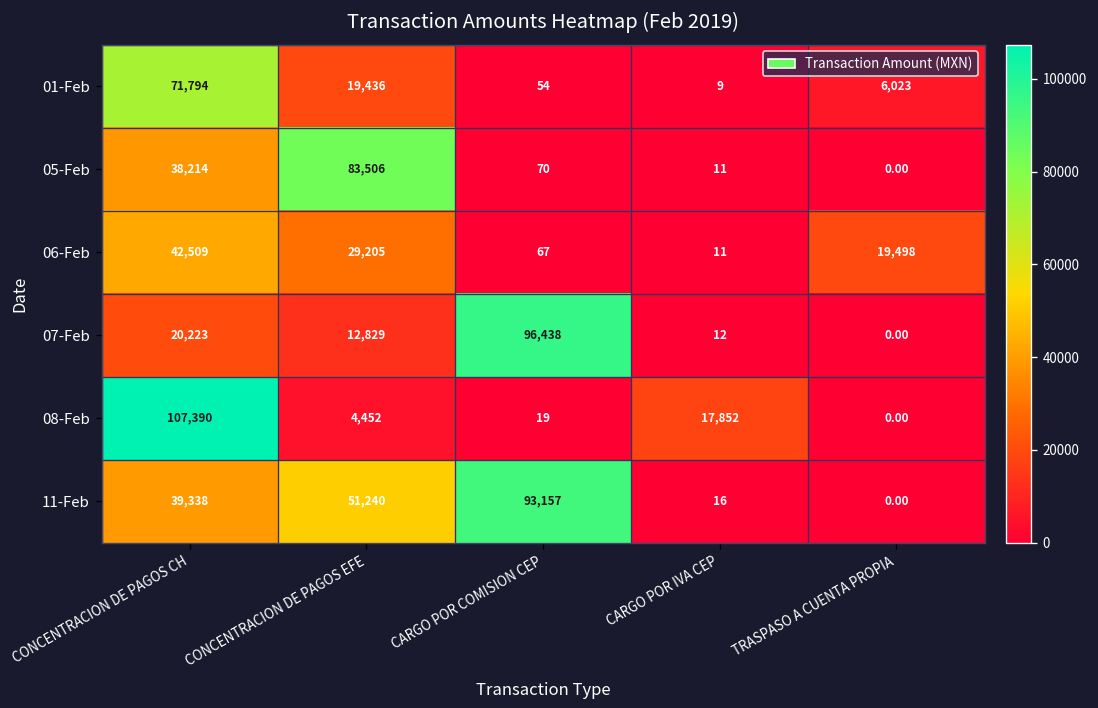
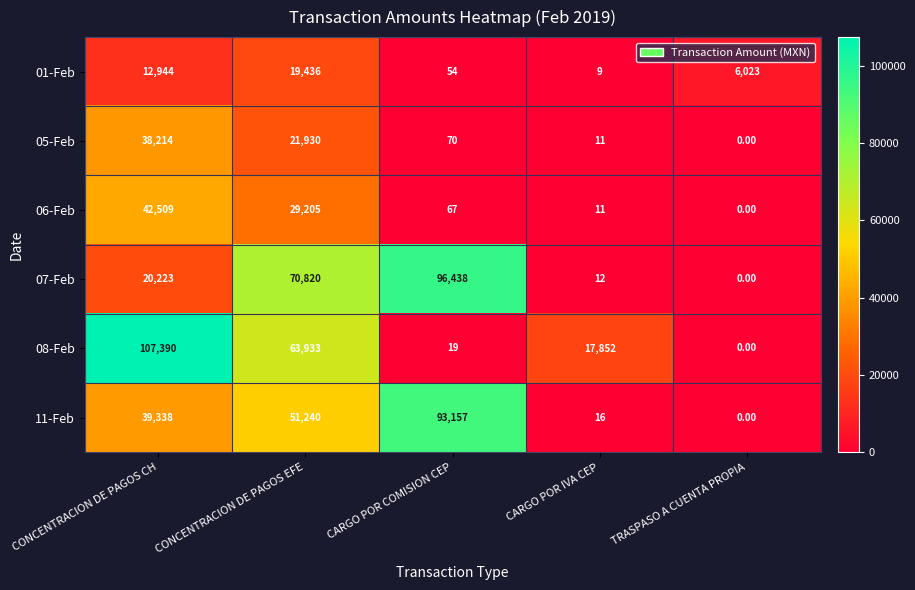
01-Feb, CONCENTRACION DE PAGOS CH: 71,794 -> 12,944
05-Feb, CONCENTRACION DE PAGOS EFE: 83,506 -> 21,930
06-Feb, TRASPASO A CUENTA PROPIA: 19,498 -> 0.00
07-Feb, CONCENTRACION DE PAGOS EFE: 12,829 -> 70,820
08-Feb, CONCENTRACION DE PAGOS EFE: 4,452 -> 63,933
